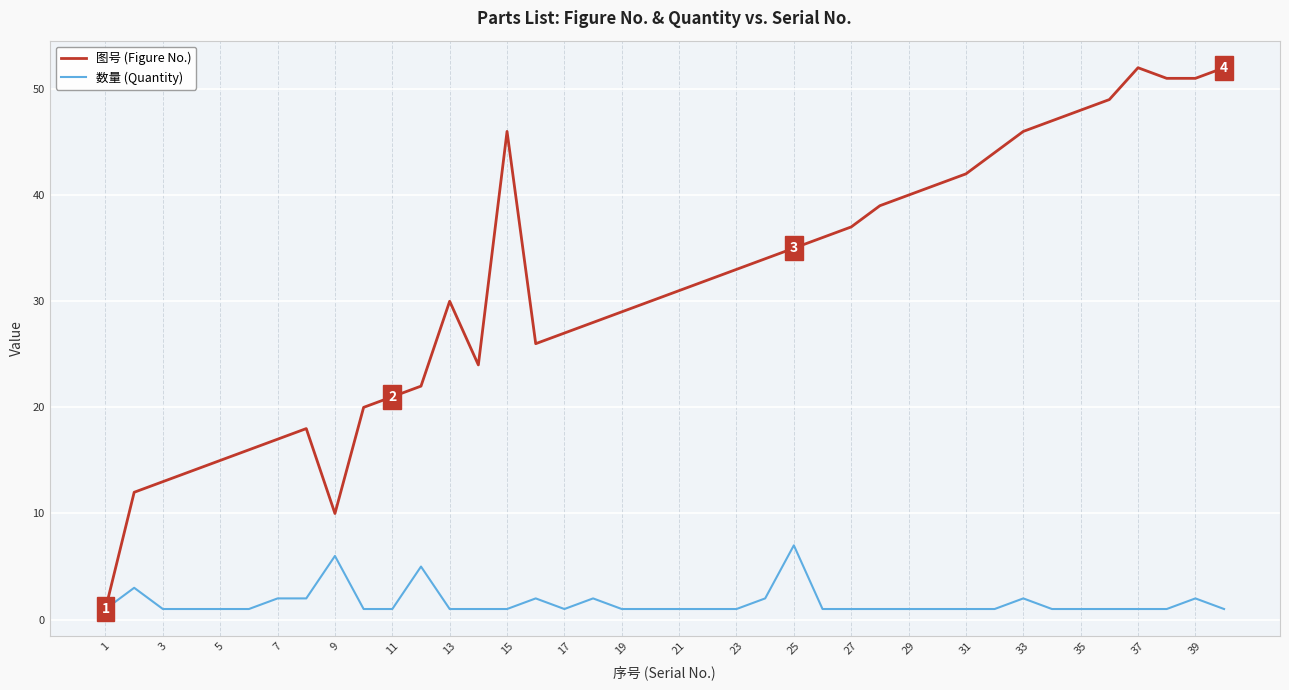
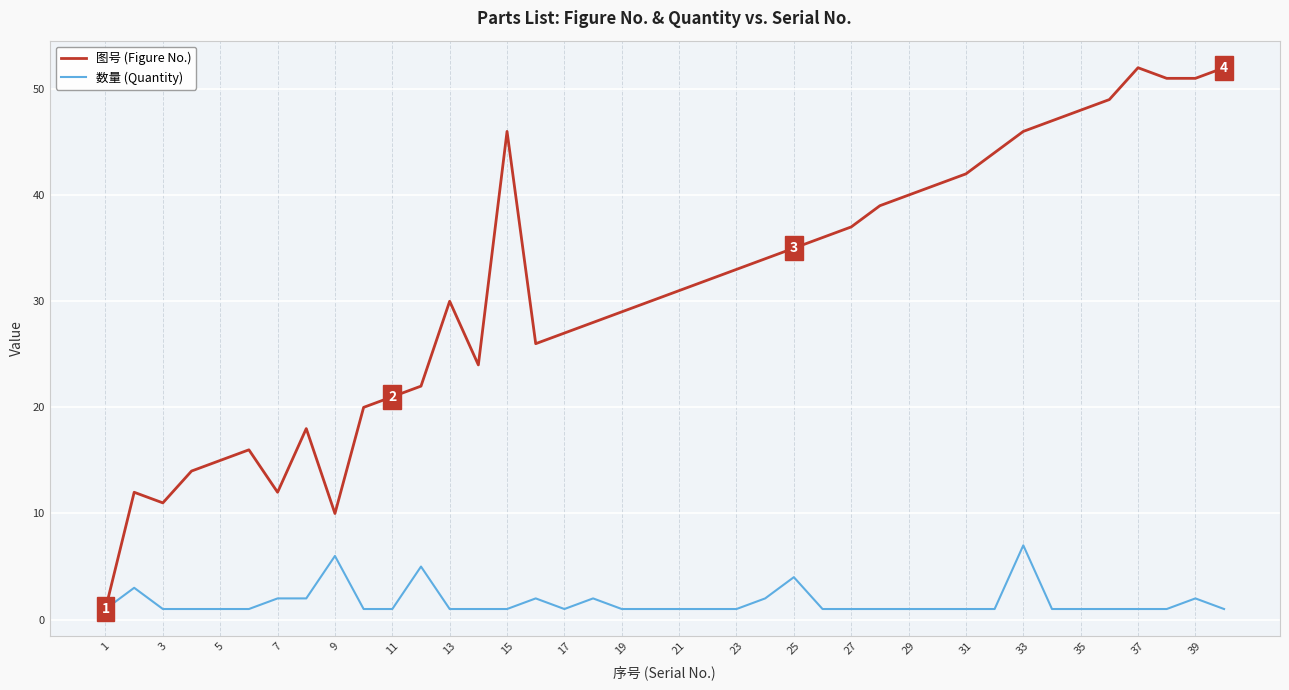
图号 (Figure No.), 3: 13 -> 11
图号 (Figure No.), 7: 17 -> 12
数量 (Quantity), 25: 7 -> 4
数量 (Quantity), 33: 2 -> 7
